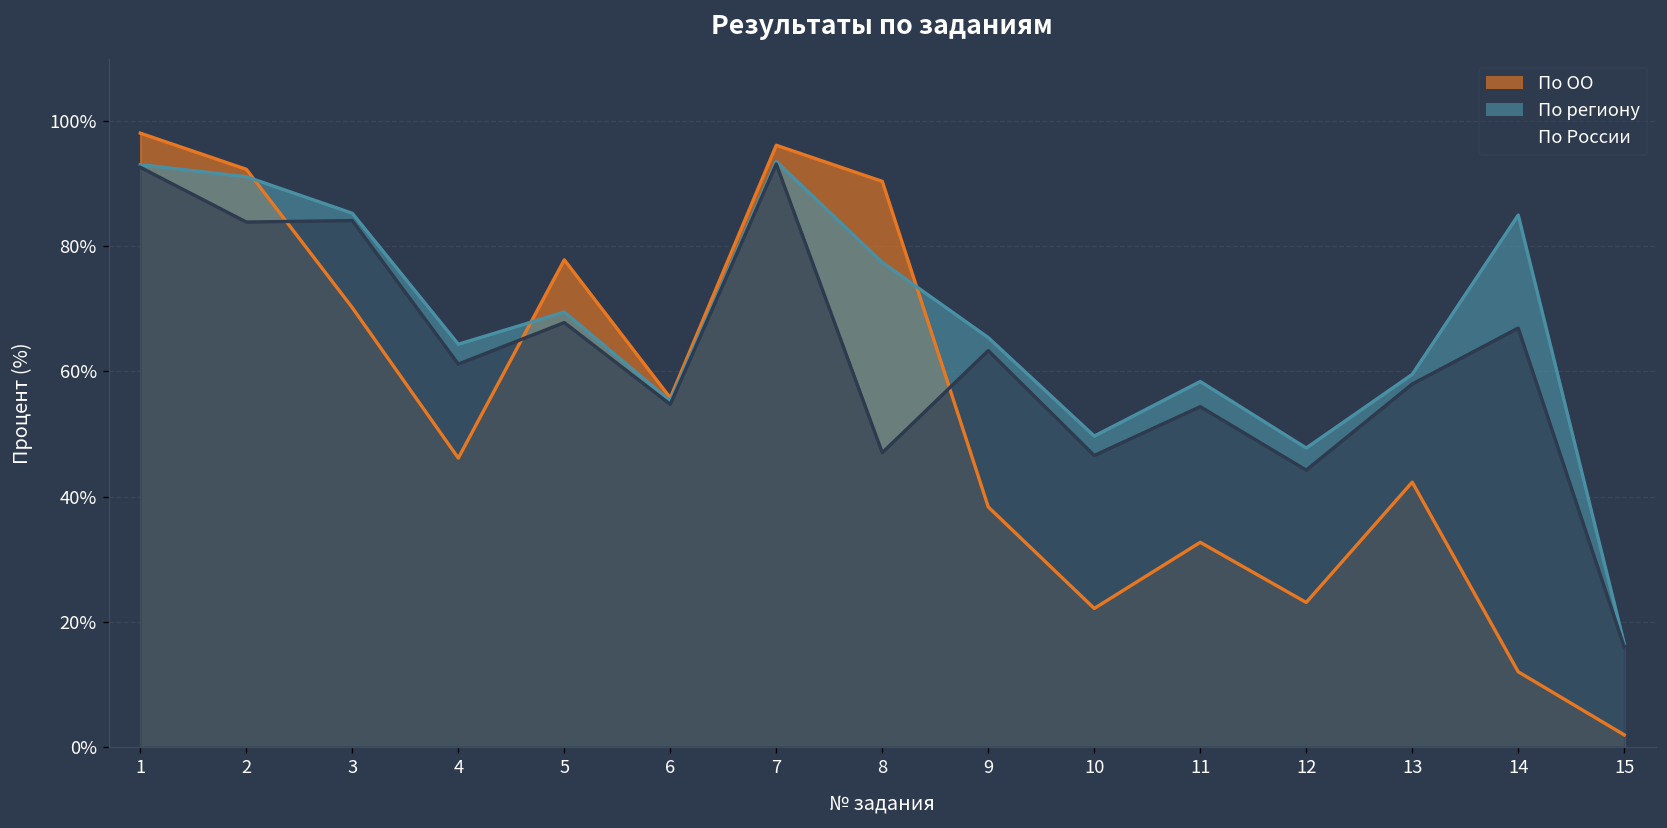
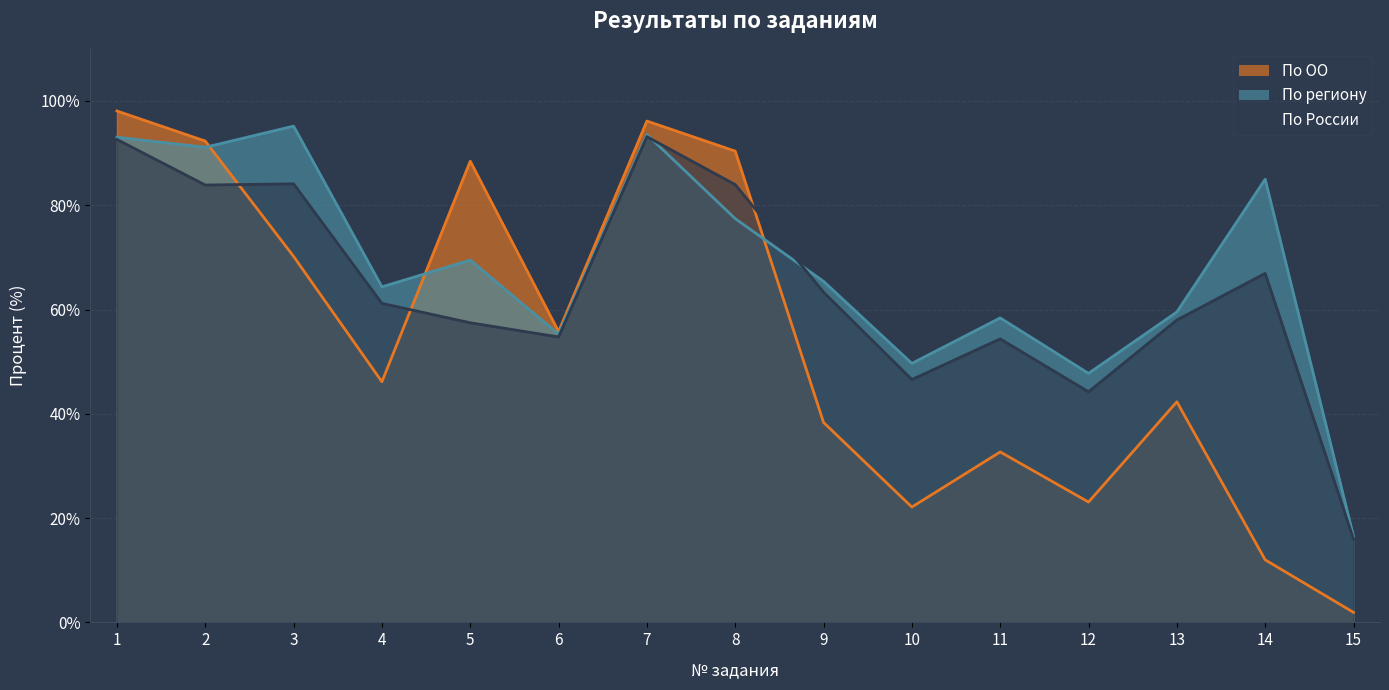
По региону, 3: 85% -> 95%
По ОО, 5: 78% -> 88%
По России, 5: 68% -> 57%
По России, 8: 47% -> 84%
